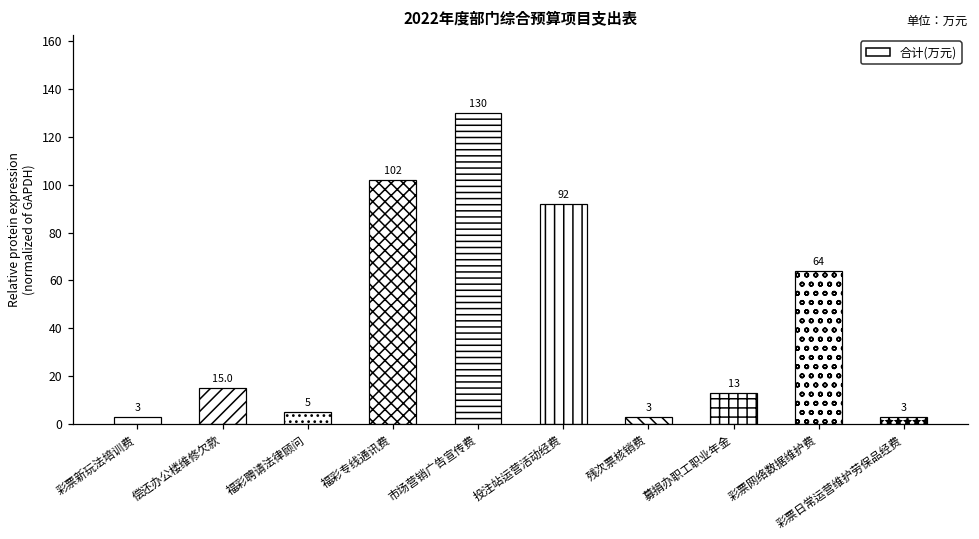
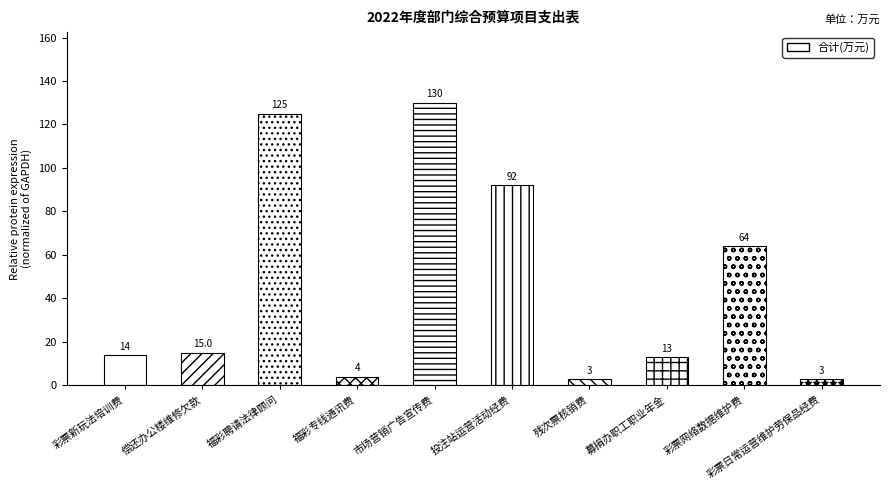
彩票新玩法培训费: 3 -> 14
福彩聘请法律顾问: 5 -> 125
福彩专线通讯费: 102 -> 4
